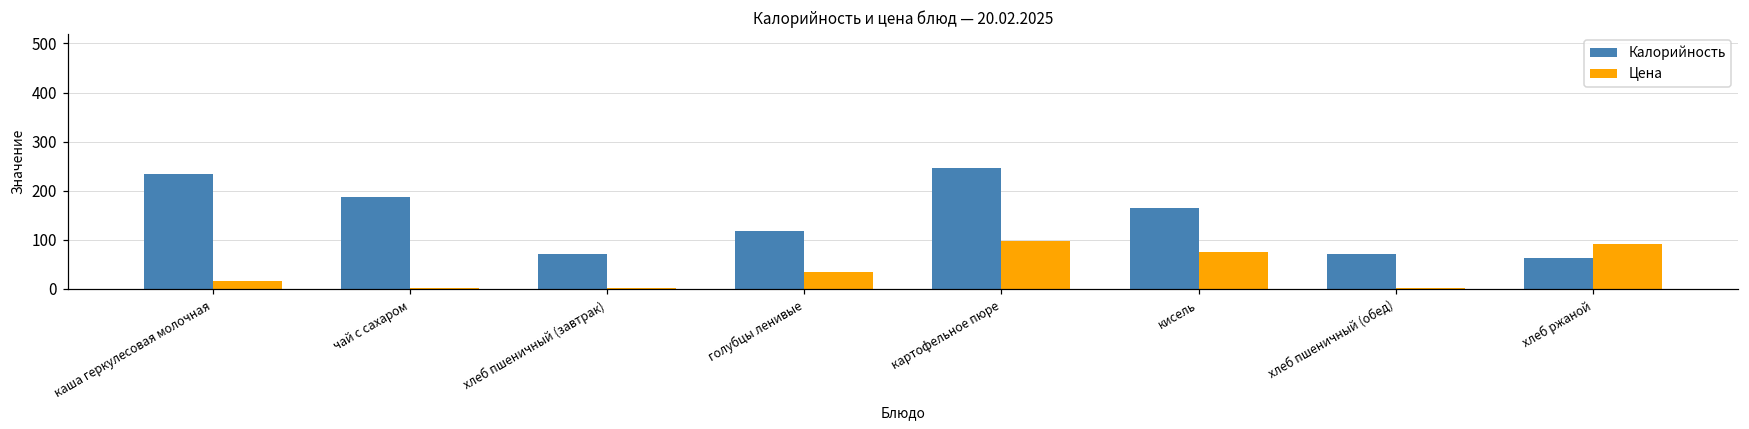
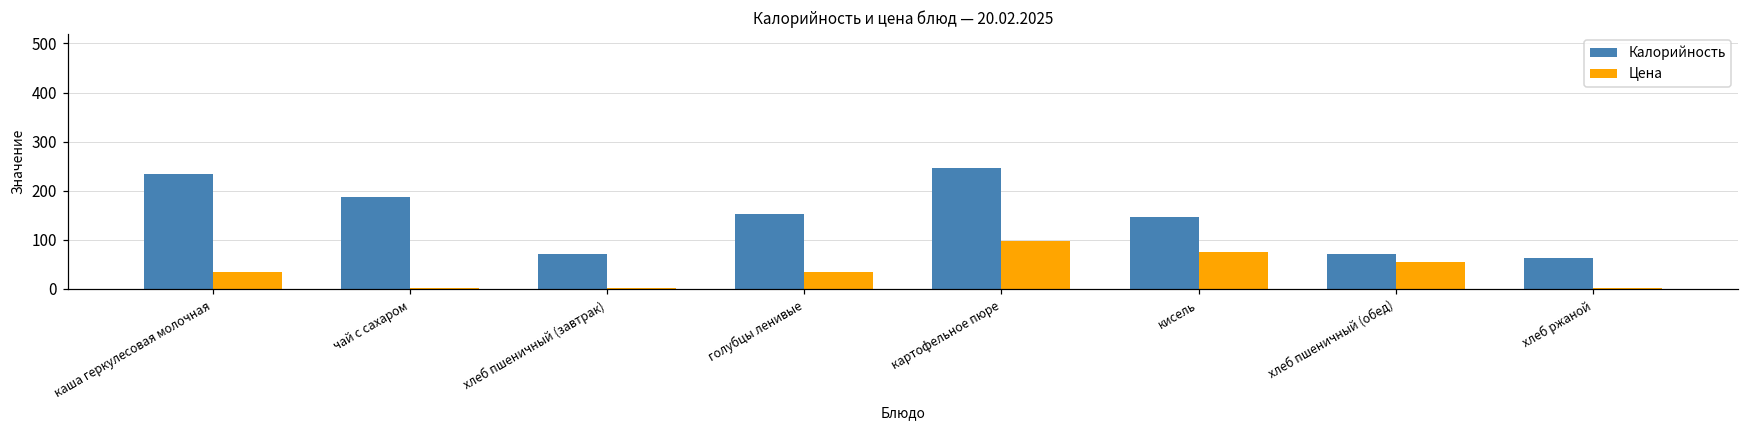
Цена, каша геркулесовая молочная: 20 -> 40
Калорийность, голубцы ленивые: 120 -> 150
Калорийность, кисель: 170 -> 150
Цена, хлеб пшеничный (обед): 0 -> 50
Цена, хлеб ржаной: 90 -> 0
